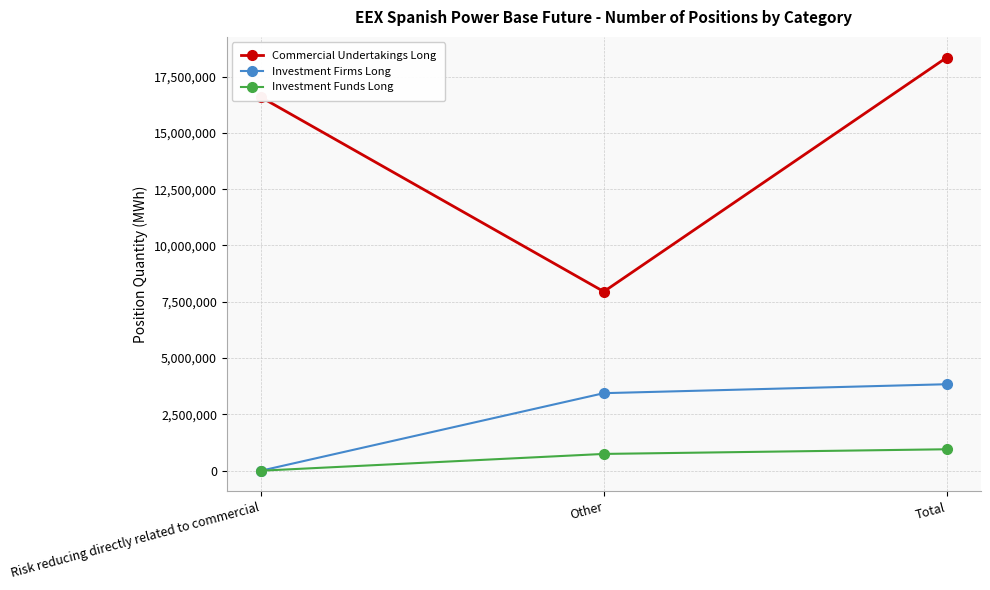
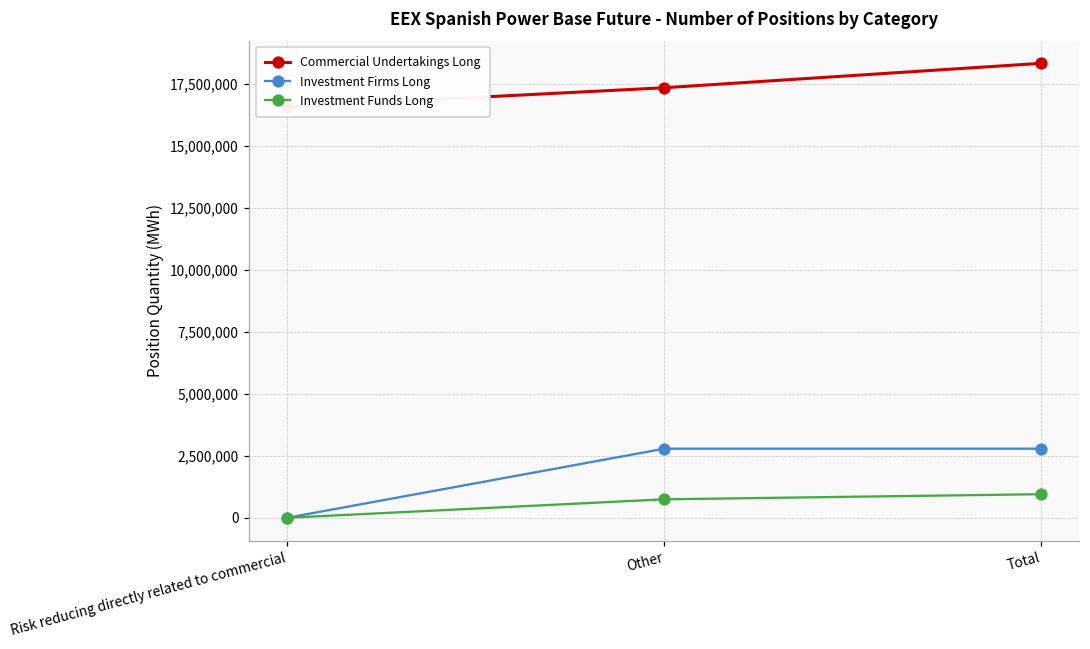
Commercial Undertakings Long, Other: 8,000,000 -> 17,400,000
Investment Firms Long, Other: 3,400,000 -> 2,800,000
Investment Firms Long, Total: 3,800,000 -> 2,800,000
